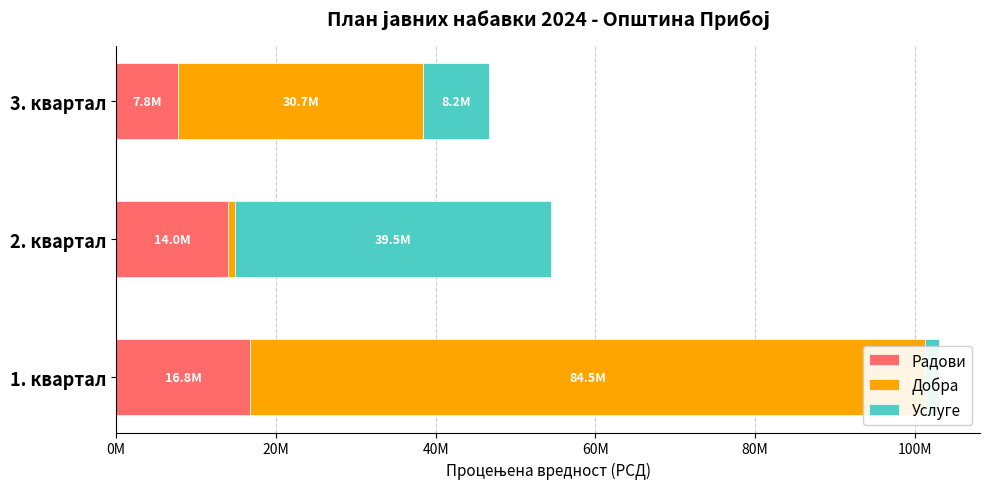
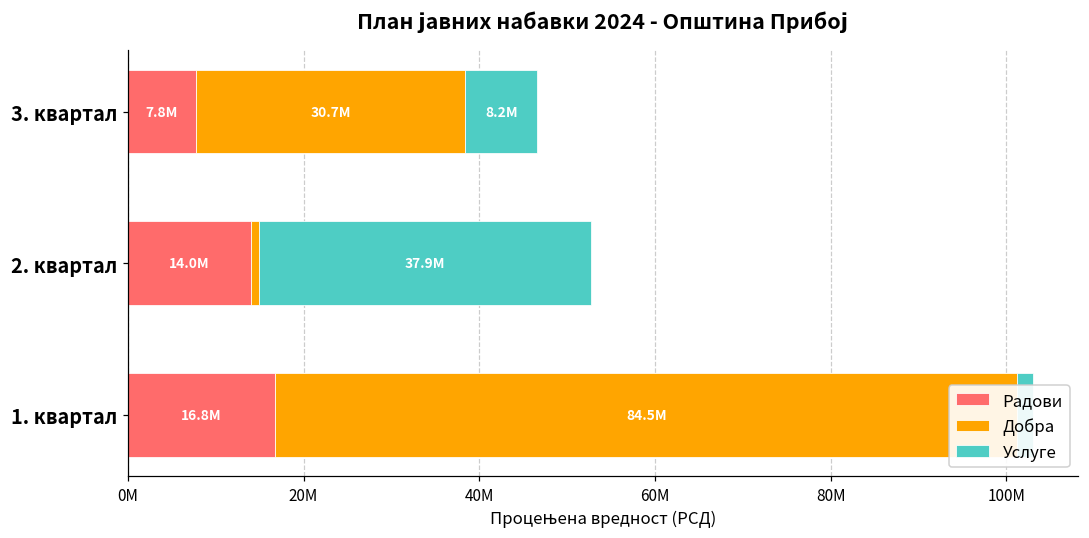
Услуге, 2. квартал: 39.5M -> 37.9M
